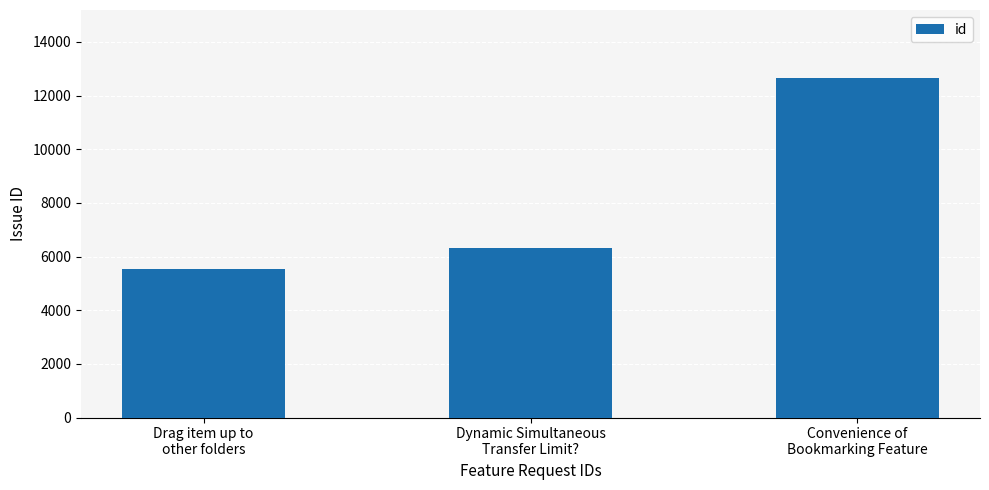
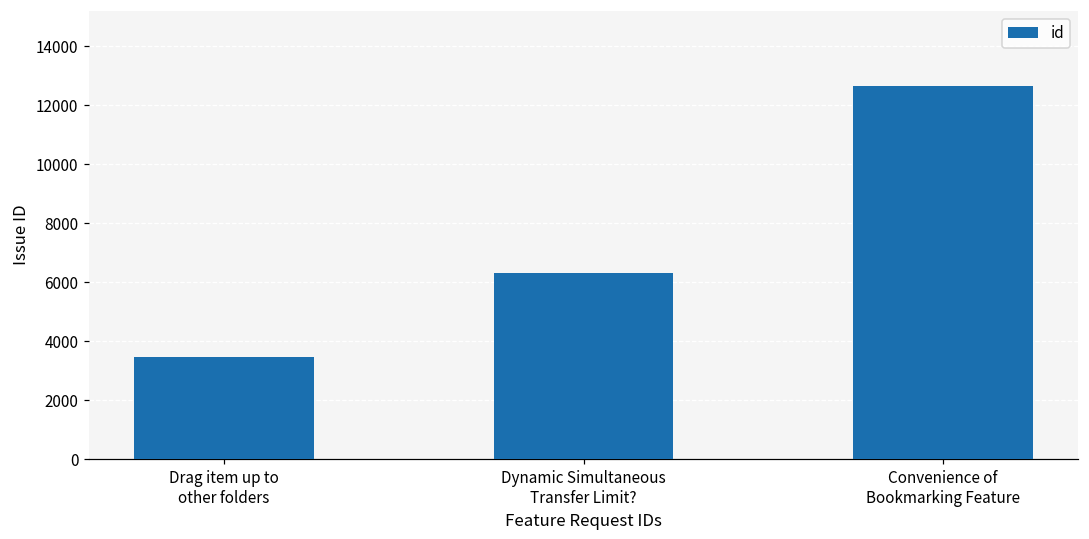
Drag item up to other folders: 5600 -> 3500
